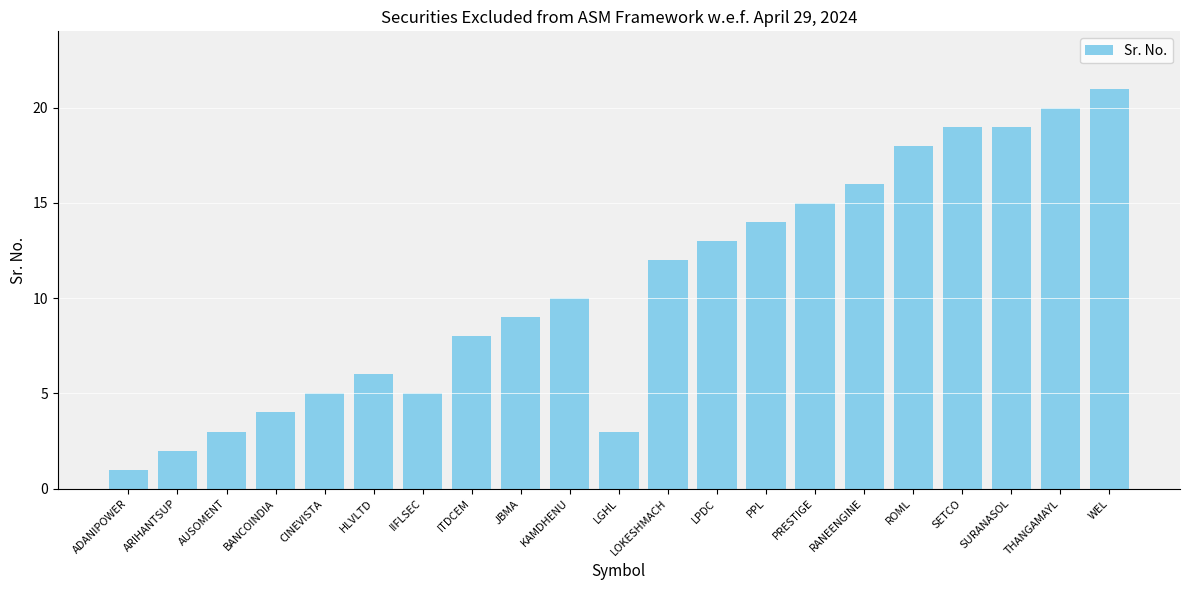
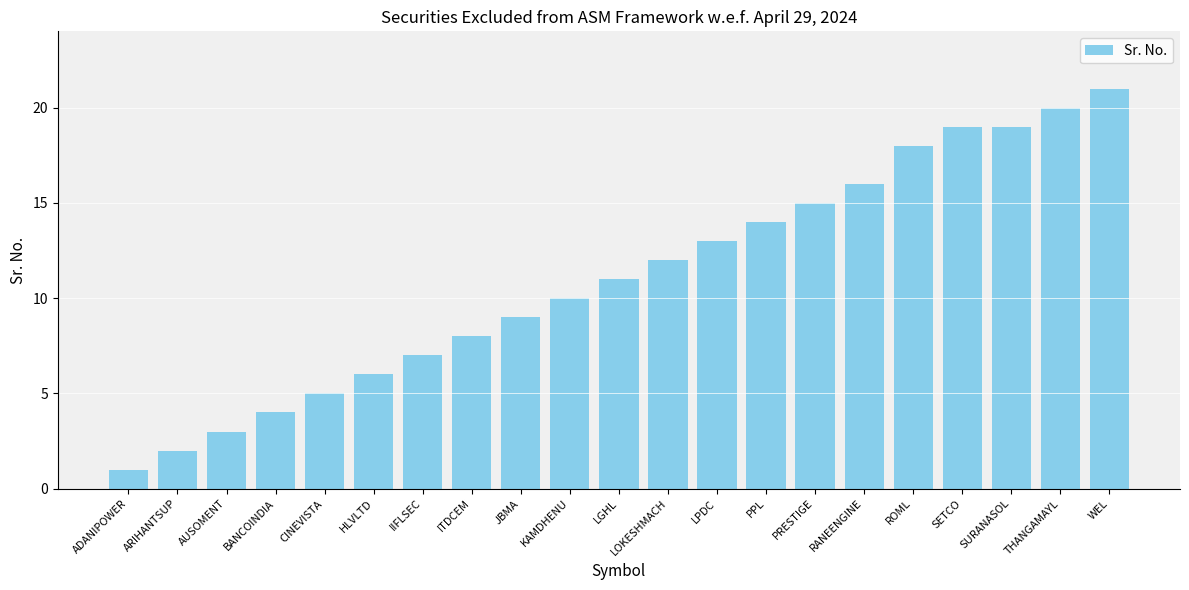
IIFLSEC: 5 -> 7
LGHL: 3 -> 11
